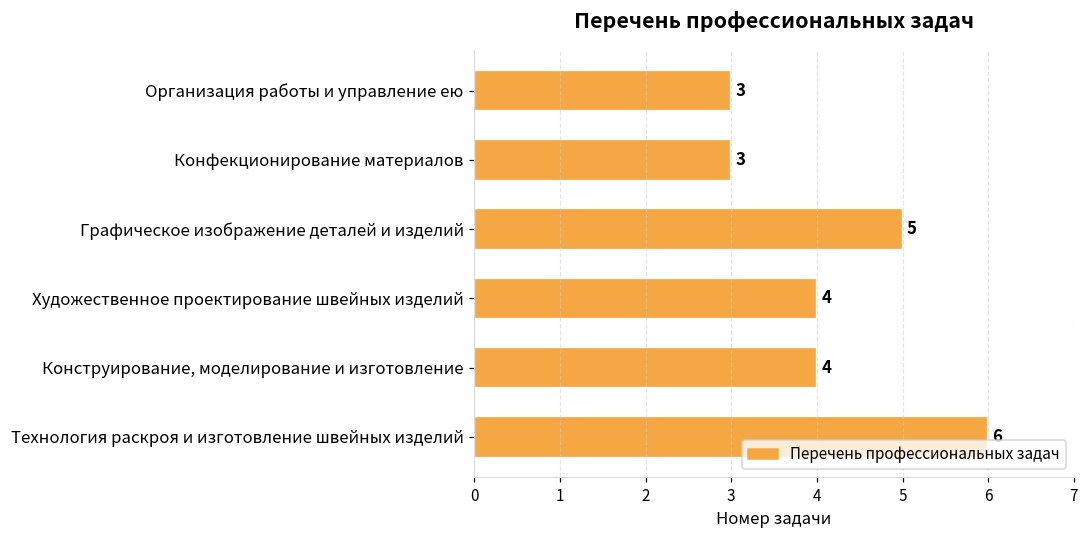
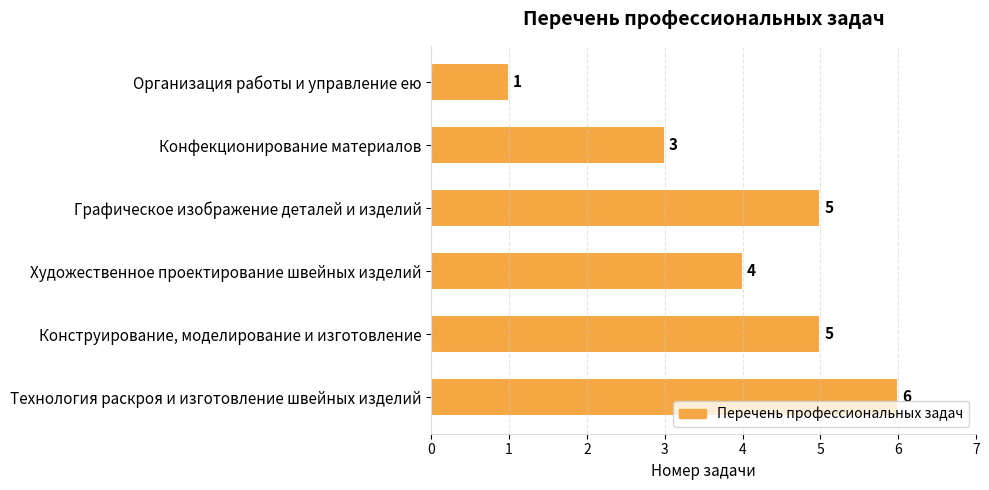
Организация работы и управление ею: 3 -> 1
Конструирование, моделирование и изготовление: 4 -> 5
